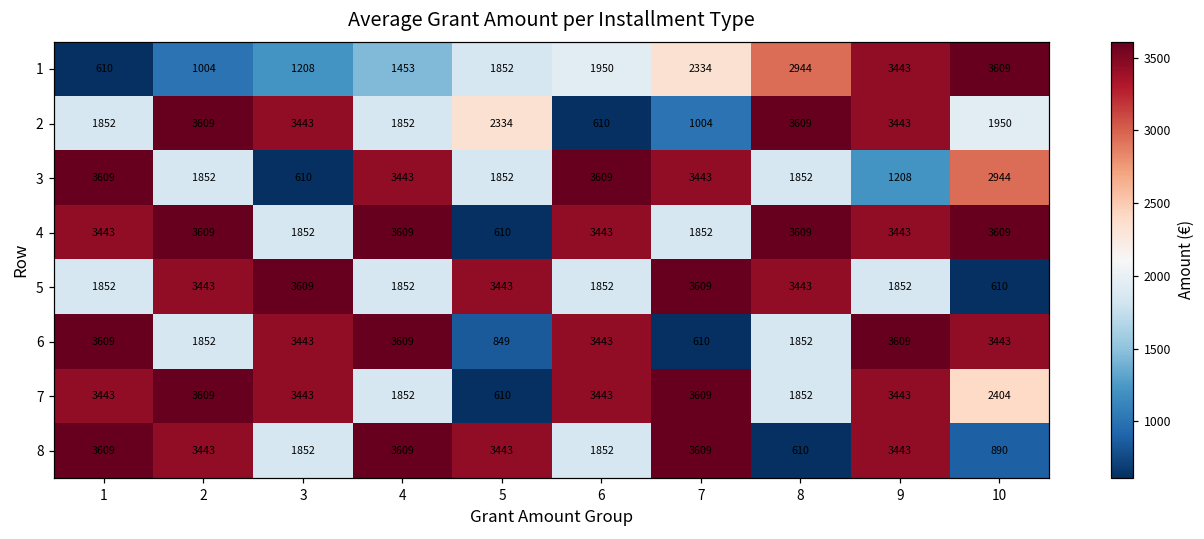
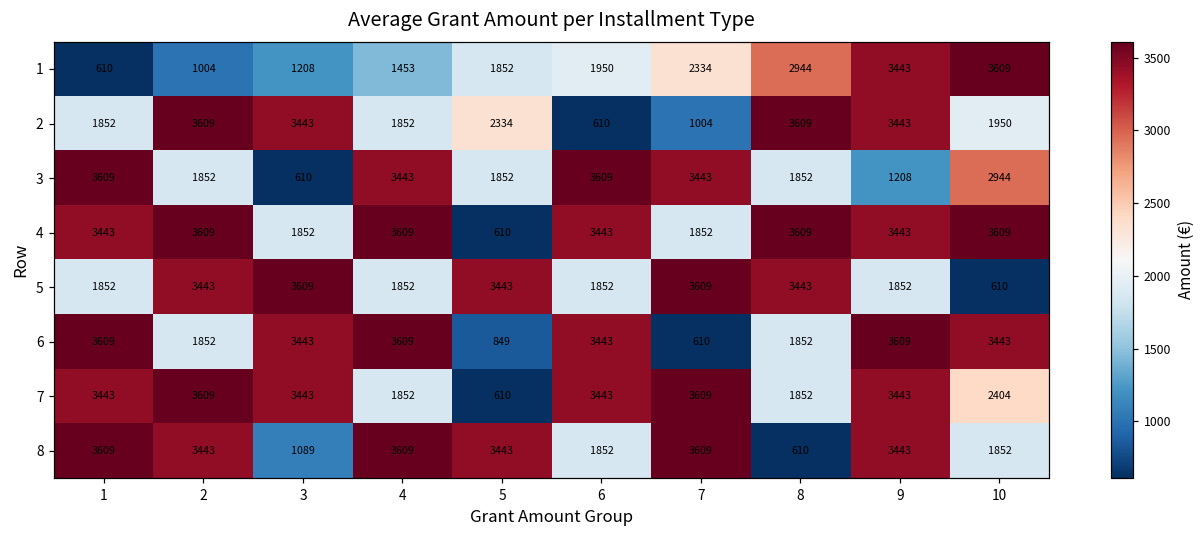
8, 3: 1852 -> 1089
8, 10: 890 -> 1852
